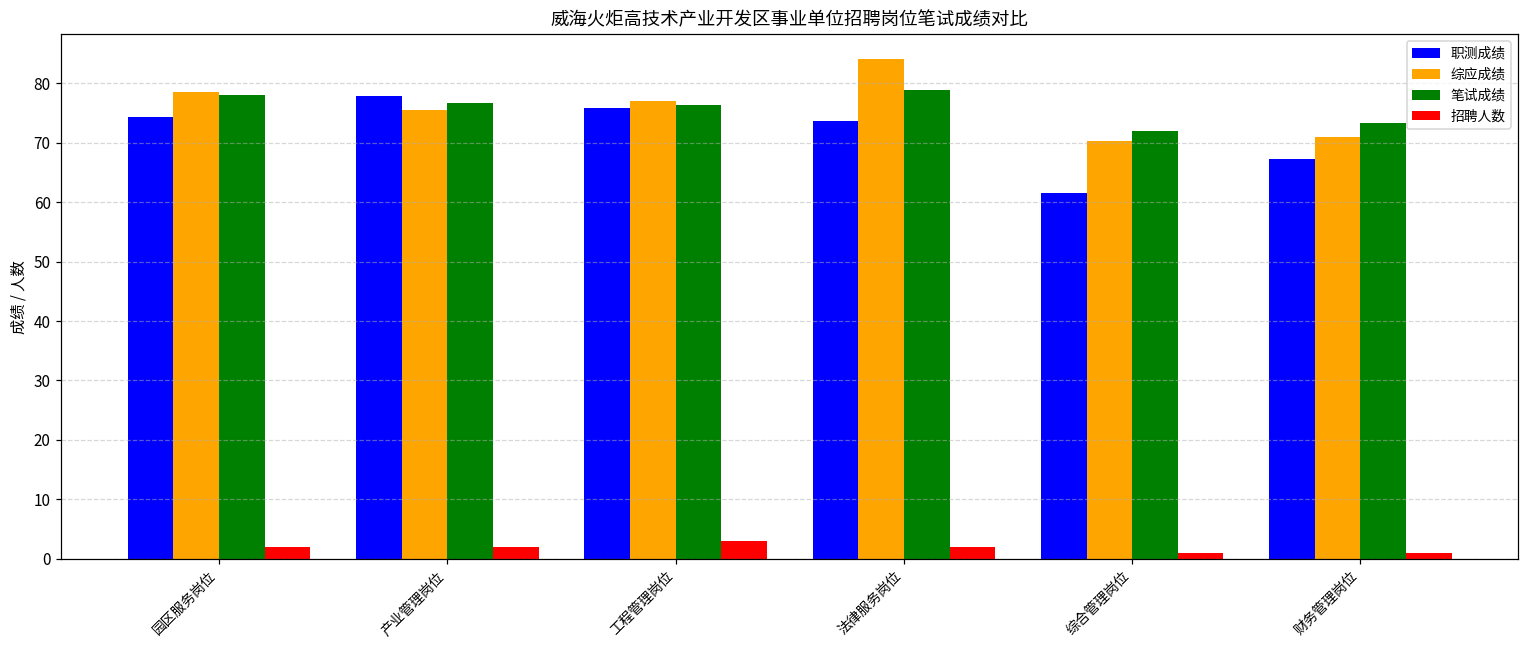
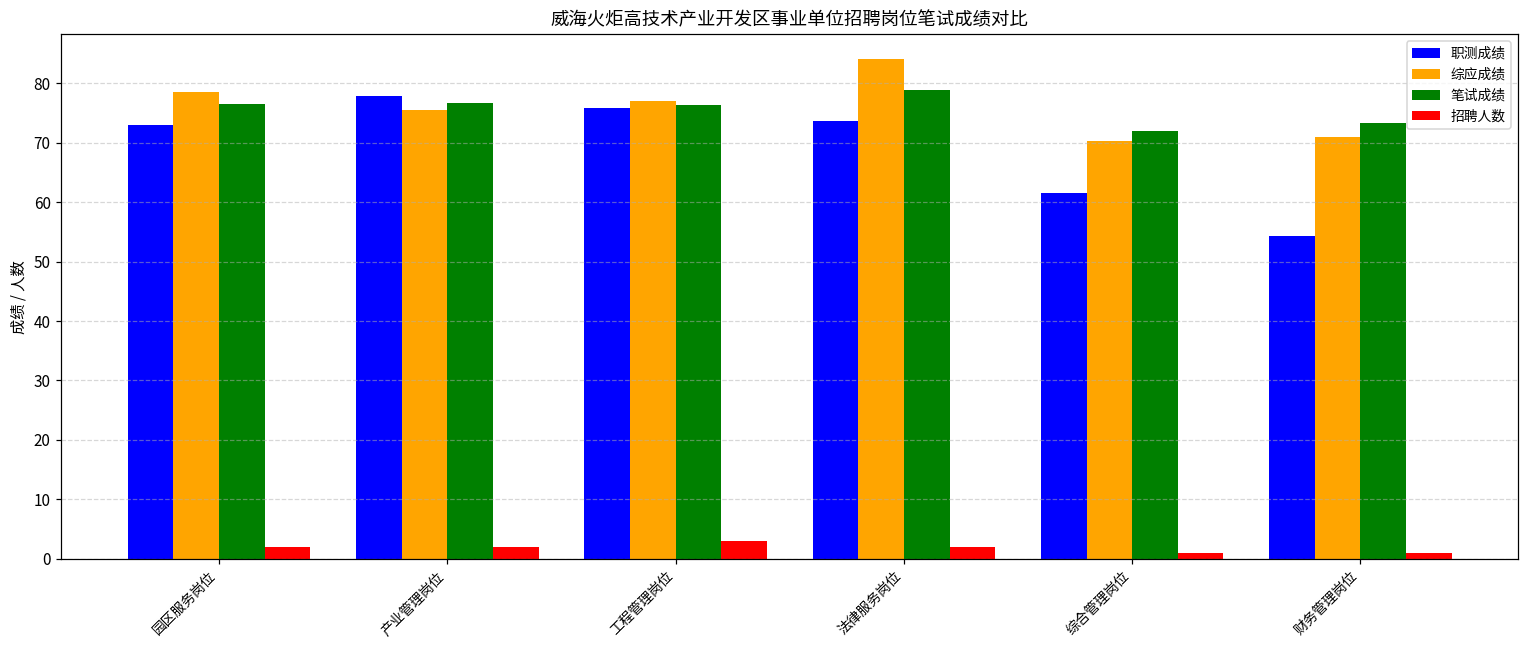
职测成绩, 园区服务岗位: 74 -> 73
笔试成绩, 园区服务岗位: 78 -> 76
职测成绩, 财务管理岗位: 67 -> 54
